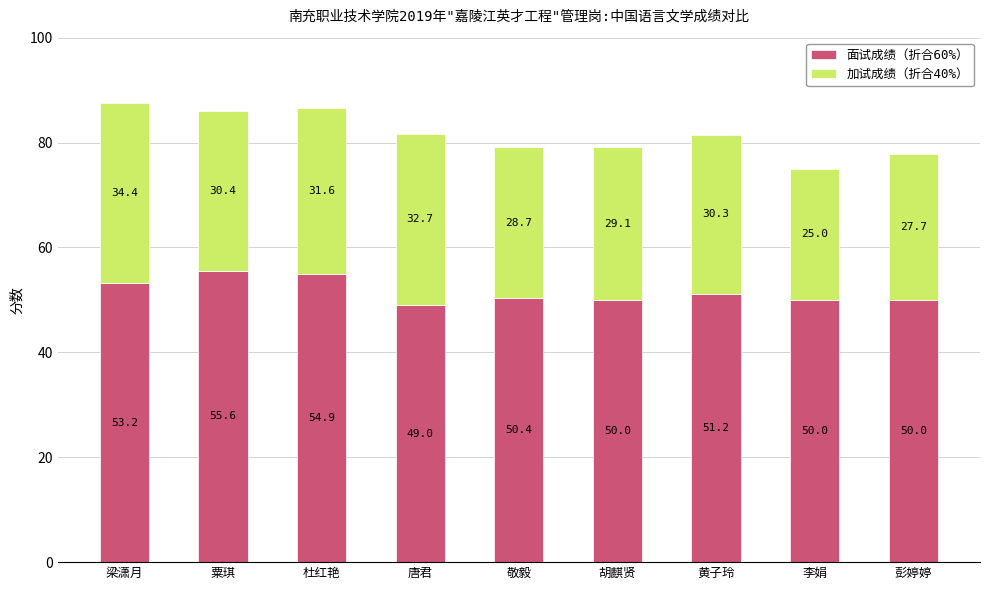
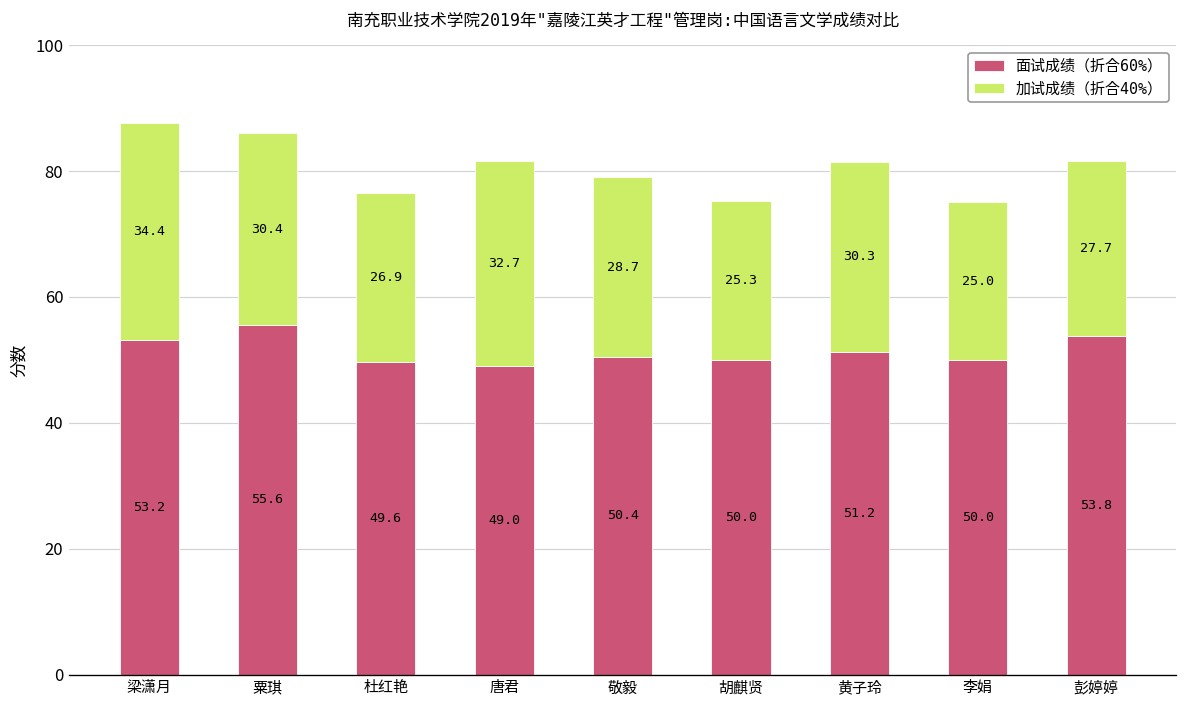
面试成绩（折合60%）, 杜红艳: 54.9 -> 49.6
加试成绩（折合40%）, 杜红艳: 31.6 -> 26.9
加试成绩（折合40%）, 胡麒贤: 29.1 -> 25.3
面试成绩（折合60%）, 彭婷婷: 50.0 -> 53.8
